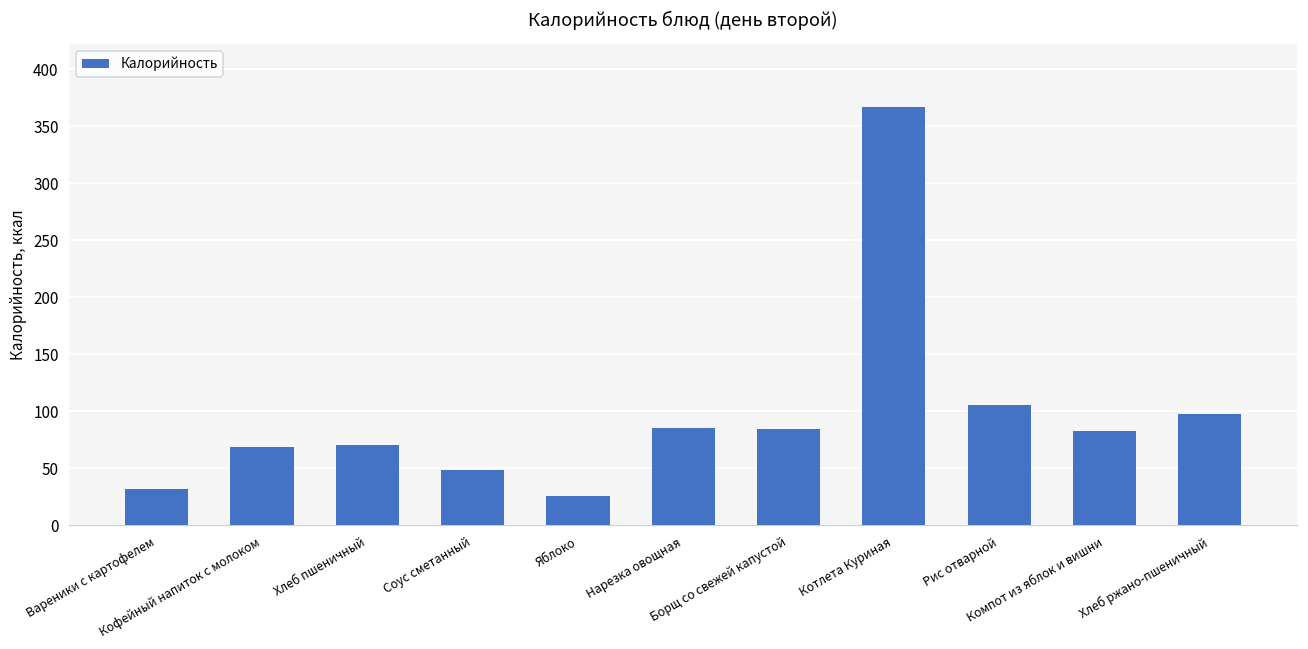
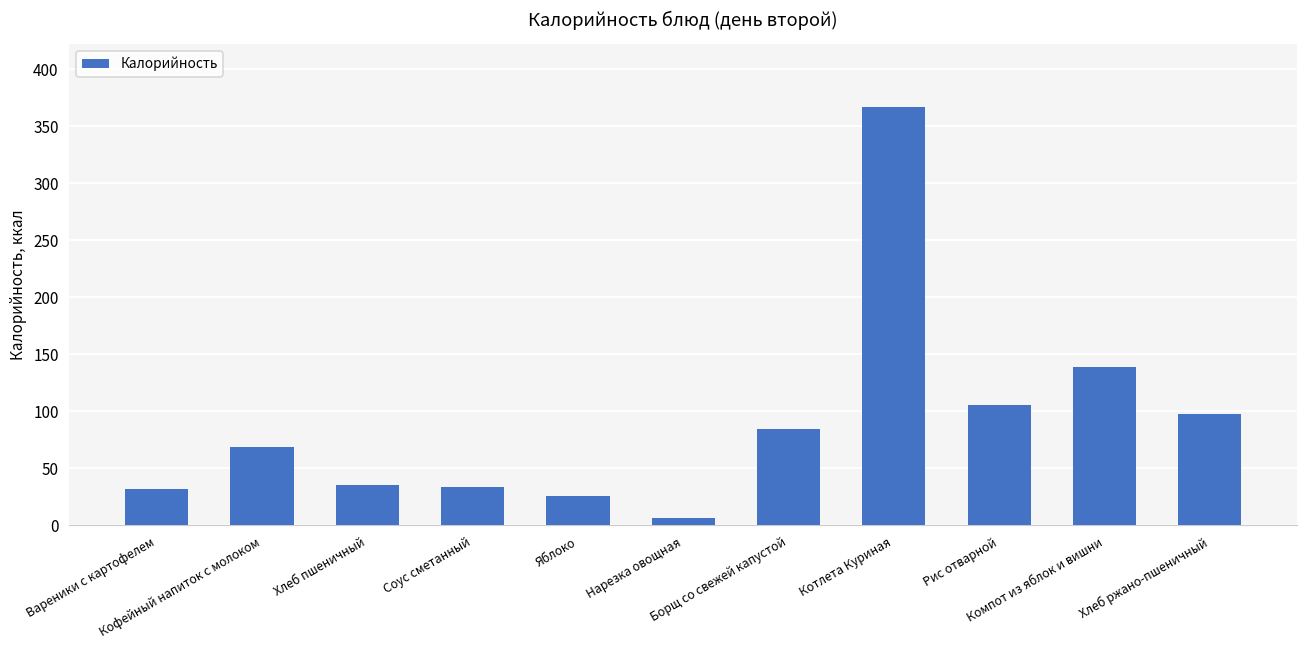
Хлеб пшеничный: 70 -> 36
Соус сметанный: 48 -> 34
Нарезка овощная: 86 -> 6
Компот из яблок и вишни: 82 -> 139
